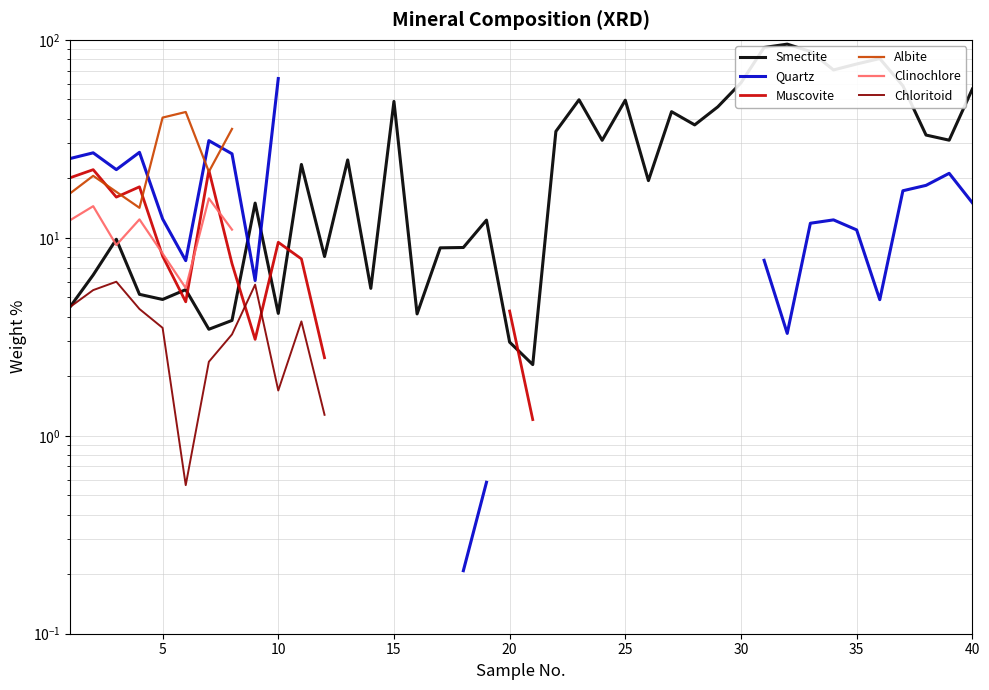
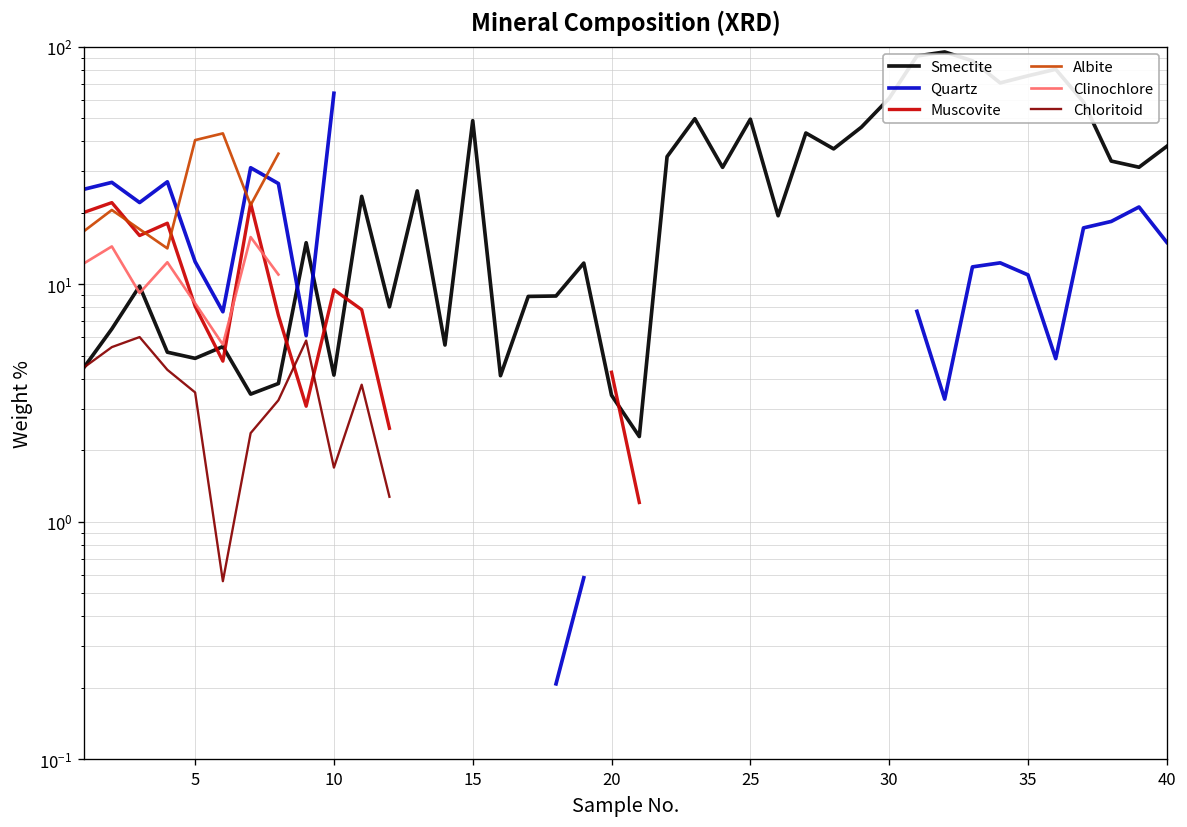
Smectite, 20: 3.0 -> 3.4
Smectite, 40: 56 -> 38
